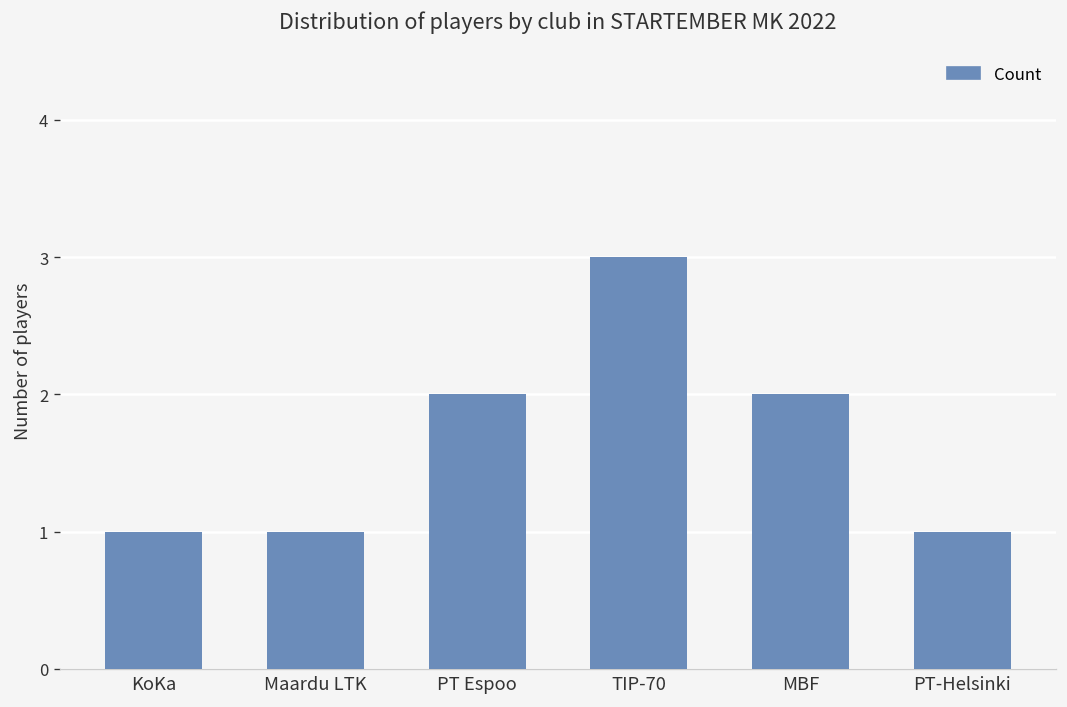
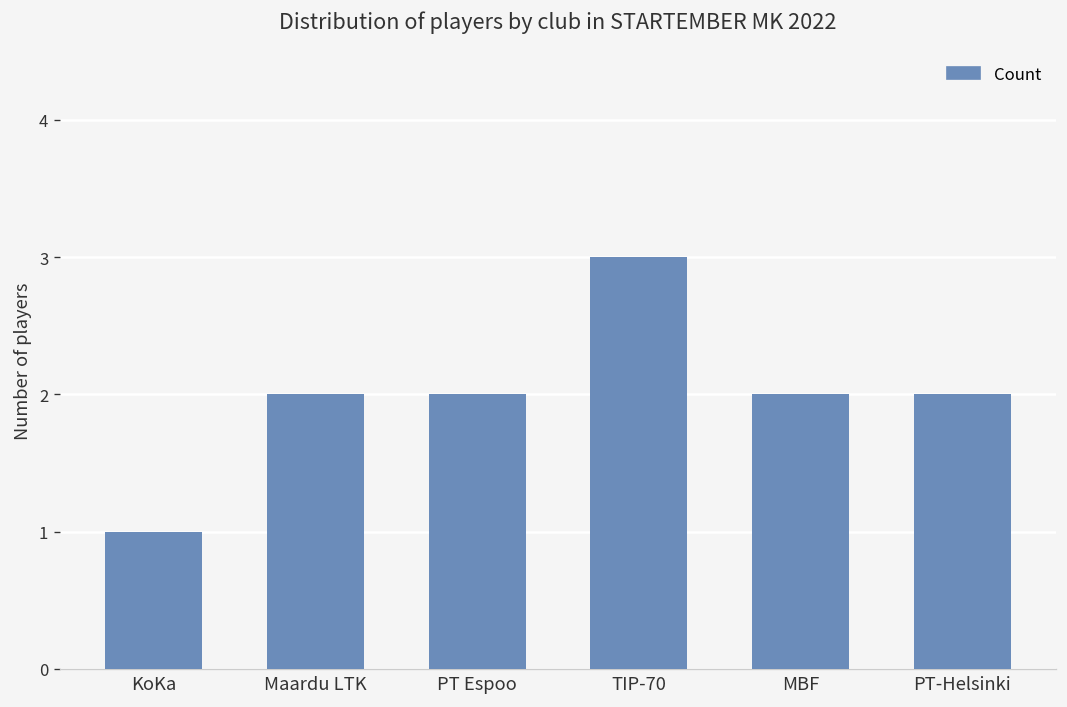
Maardu LTK: 1 -> 2
PT-Helsinki: 1 -> 2
